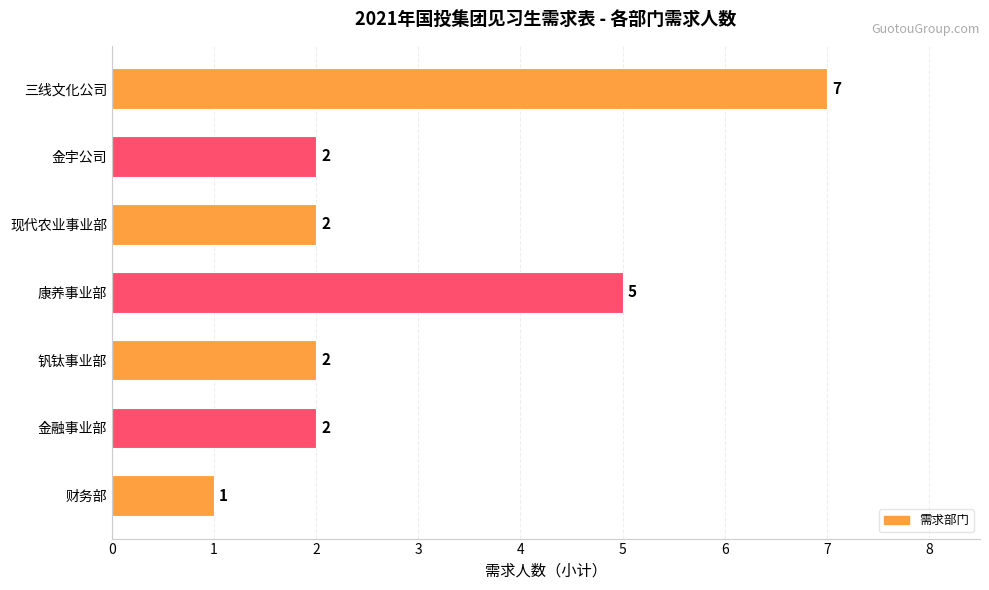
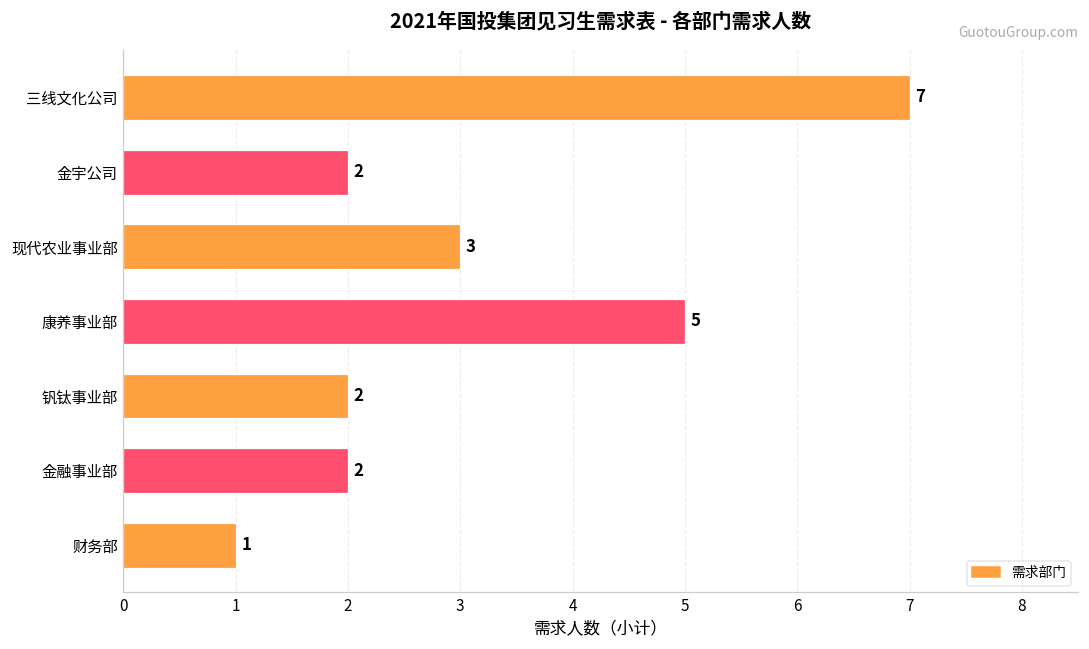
现代农业事业部: 2 -> 3
